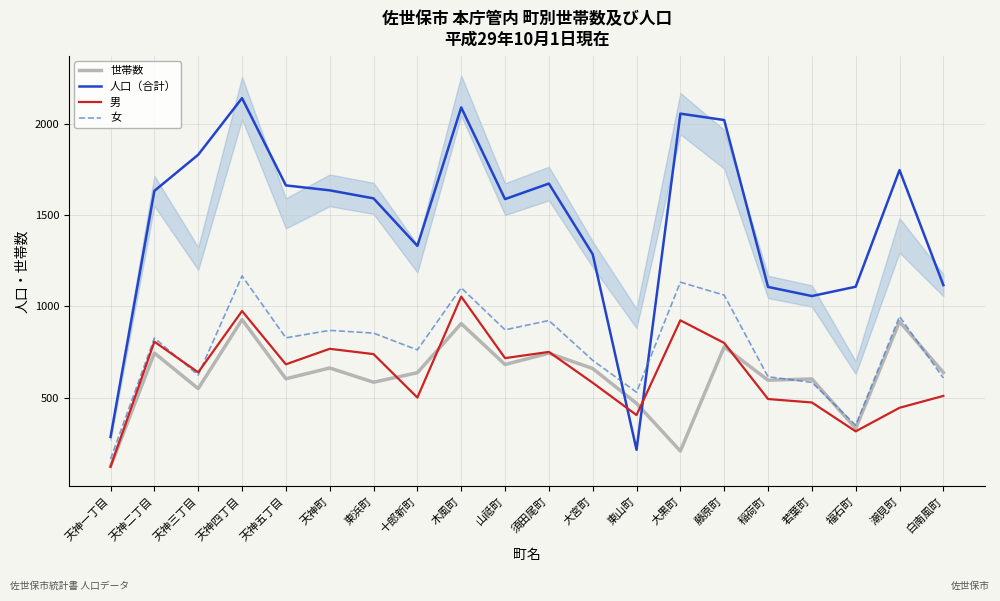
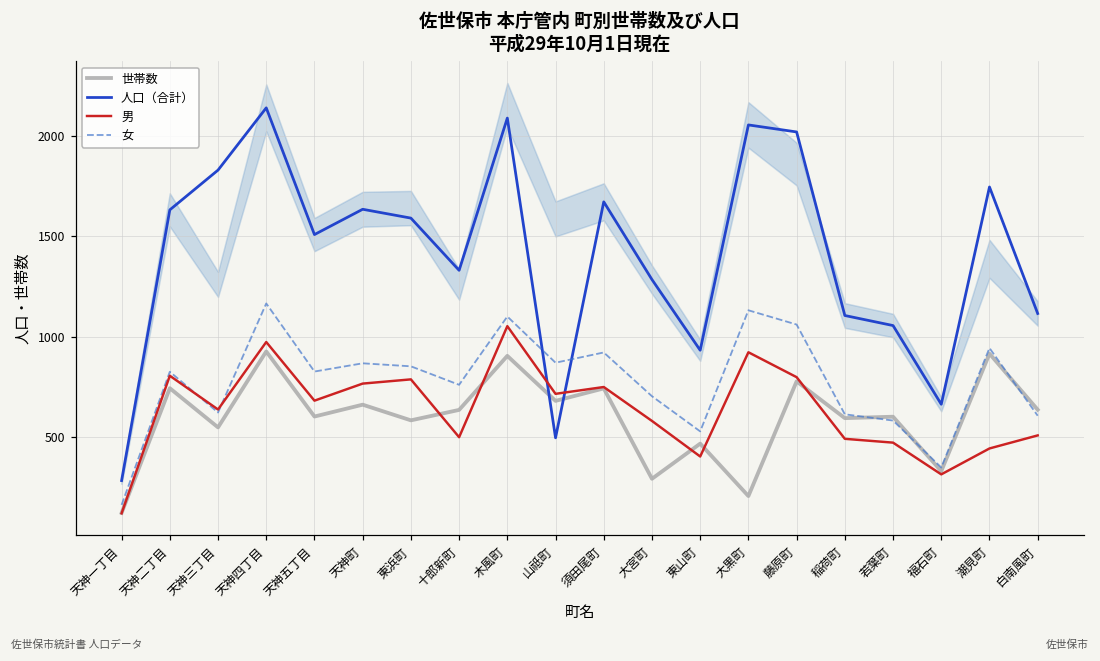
人口（合計）, 天神五丁目: 1660 -> 1510
男, 東浜町: 740 -> 790
人口（合計）, 山祗町: 1590 -> 500
世帯数, 大宮町: 660 -> 290
人口（合計）, 東山町: 210 -> 930
人口（合計）, 福石町: 1110 -> 660
